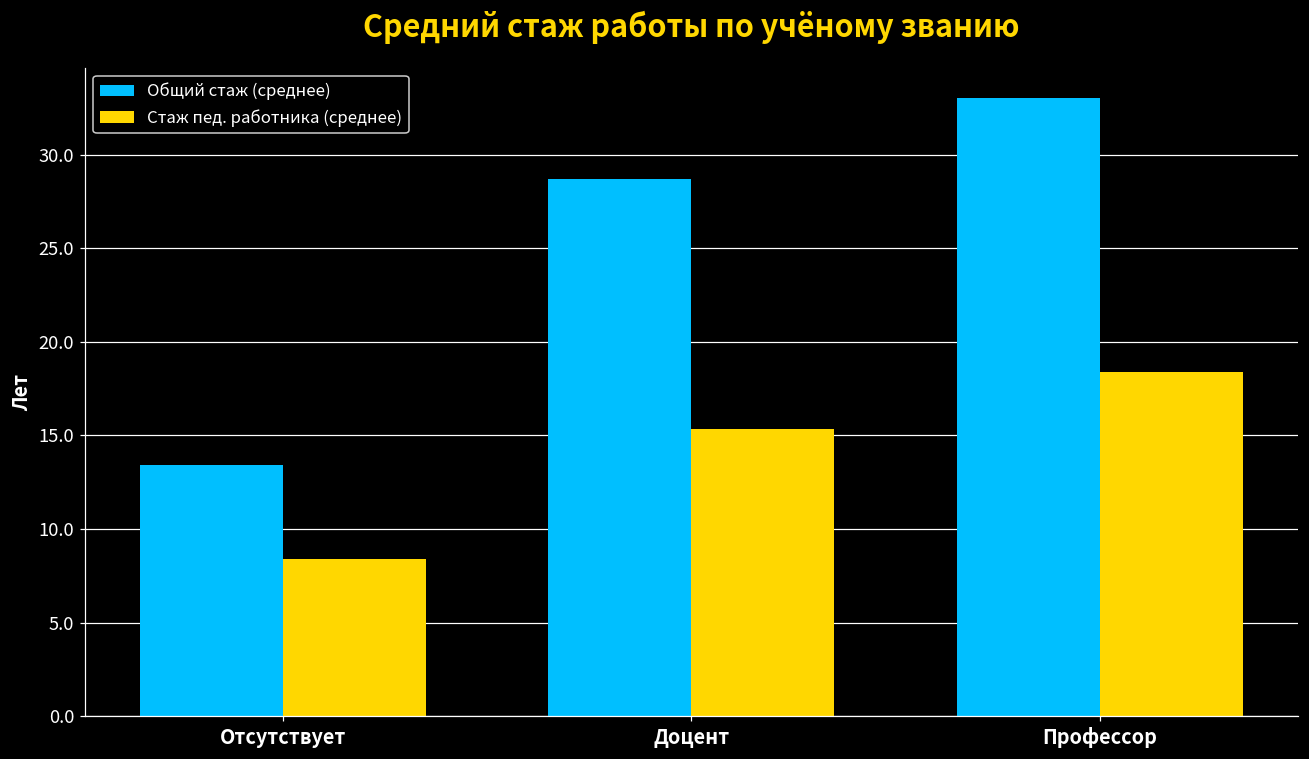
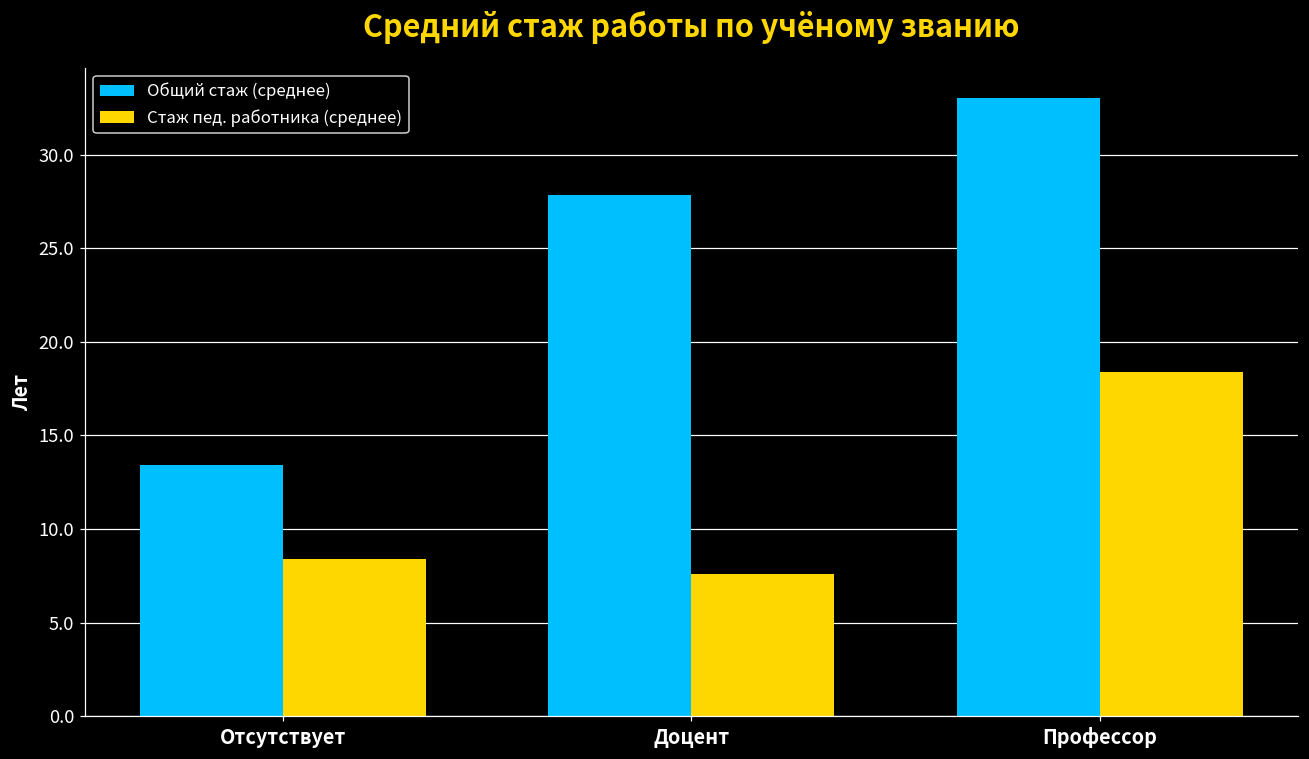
Общий стаж (среднее), Доцент: 28.7 -> 27.8
Стаж пед. работника (среднее), Доцент: 15.3 -> 7.6
